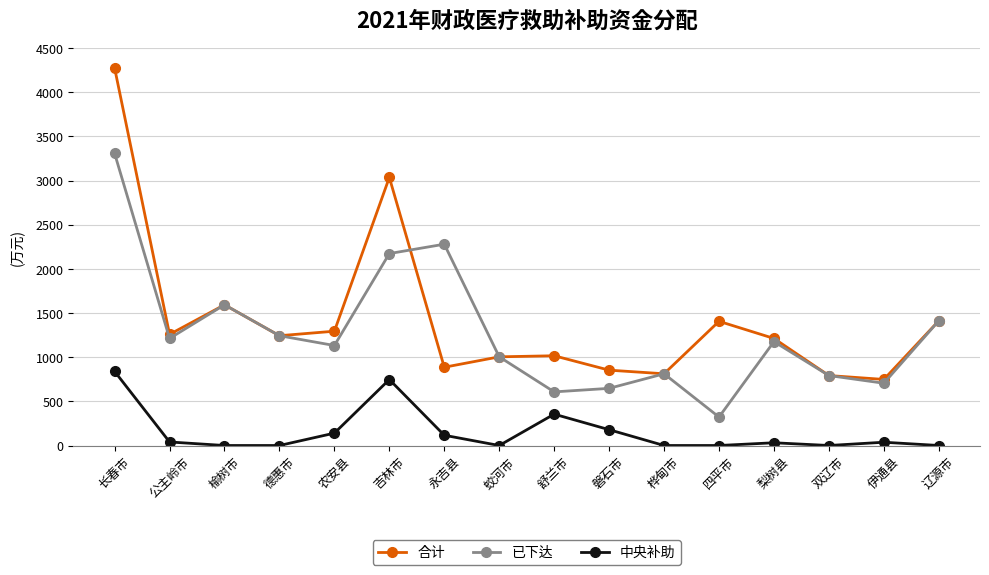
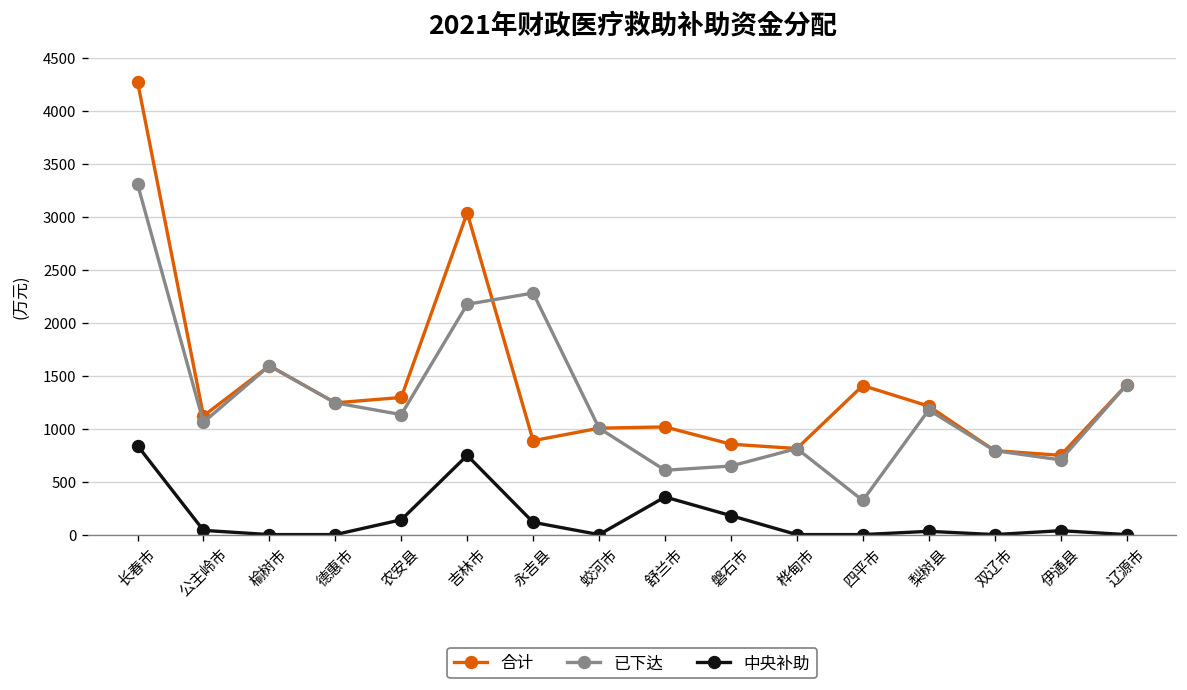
合计, 公主岭市: 1300 -> 1100
已下达, 公主岭市: 1200 -> 1100
